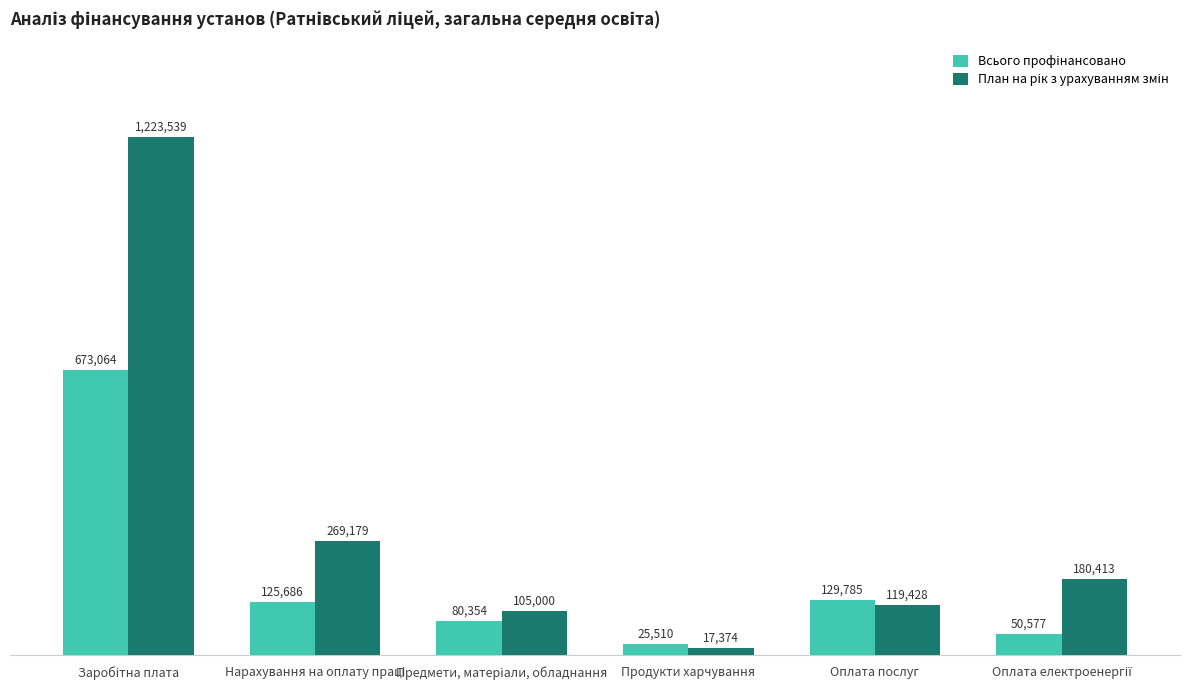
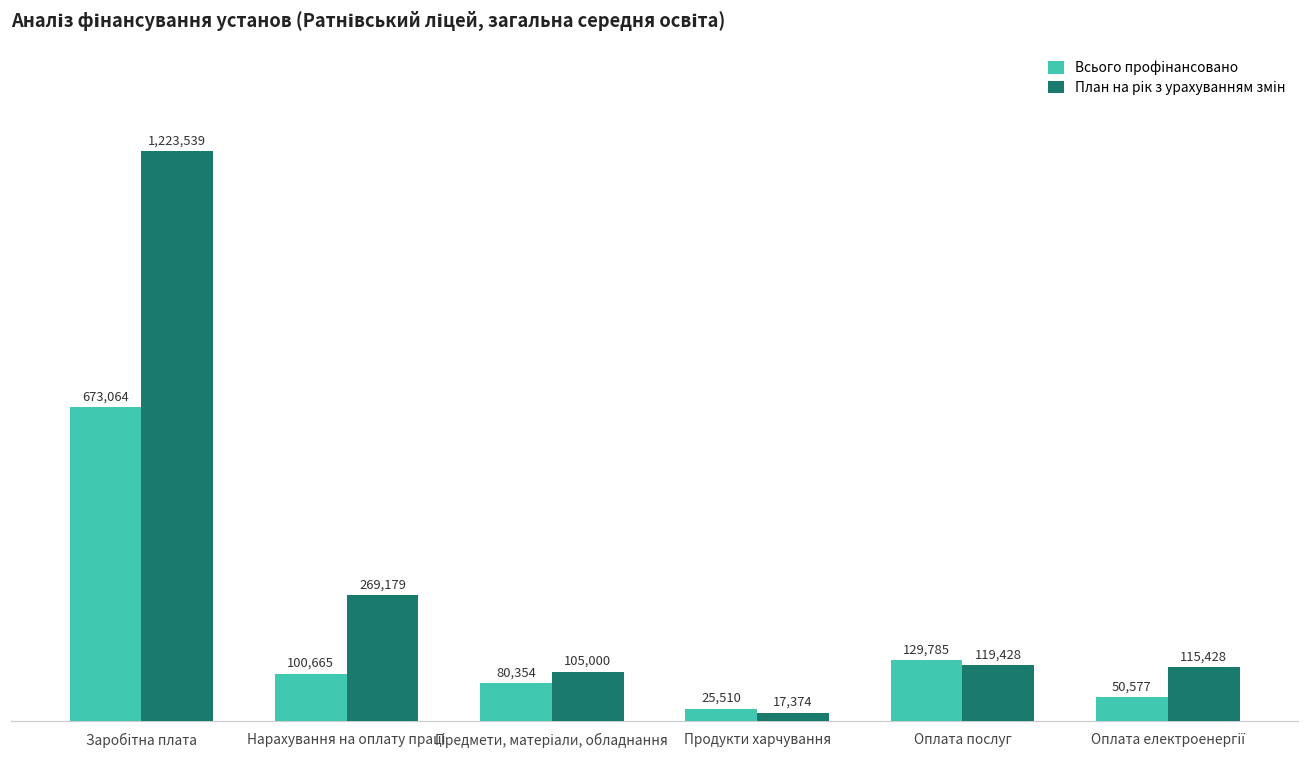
Всього профінансовано, Нарахування на оплату праці: 125,686 -> 100,665
План на рік з урахуванням змін, Оплата електроенергії: 180,413 -> 115,428
